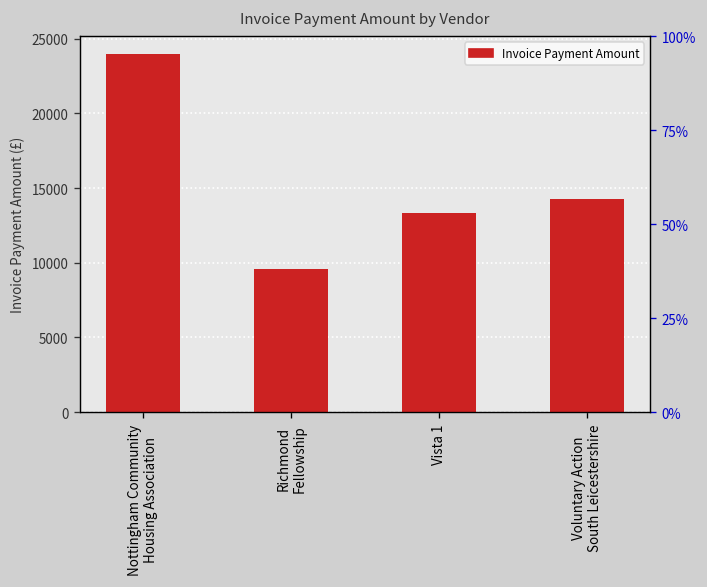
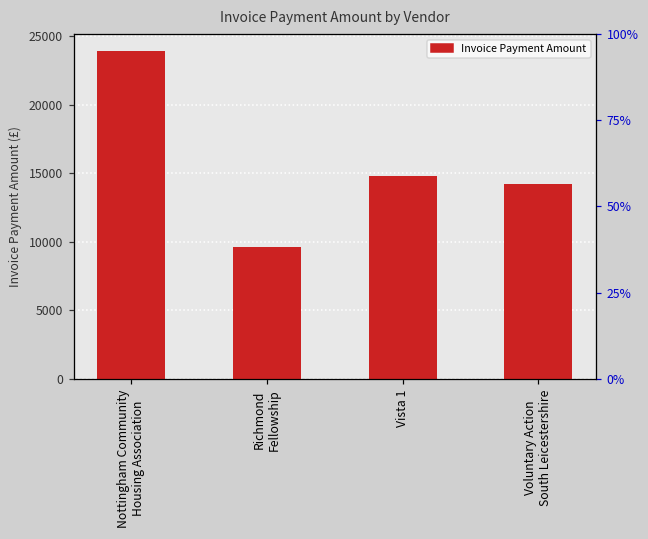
Vista 1: 13300 -> 14800
